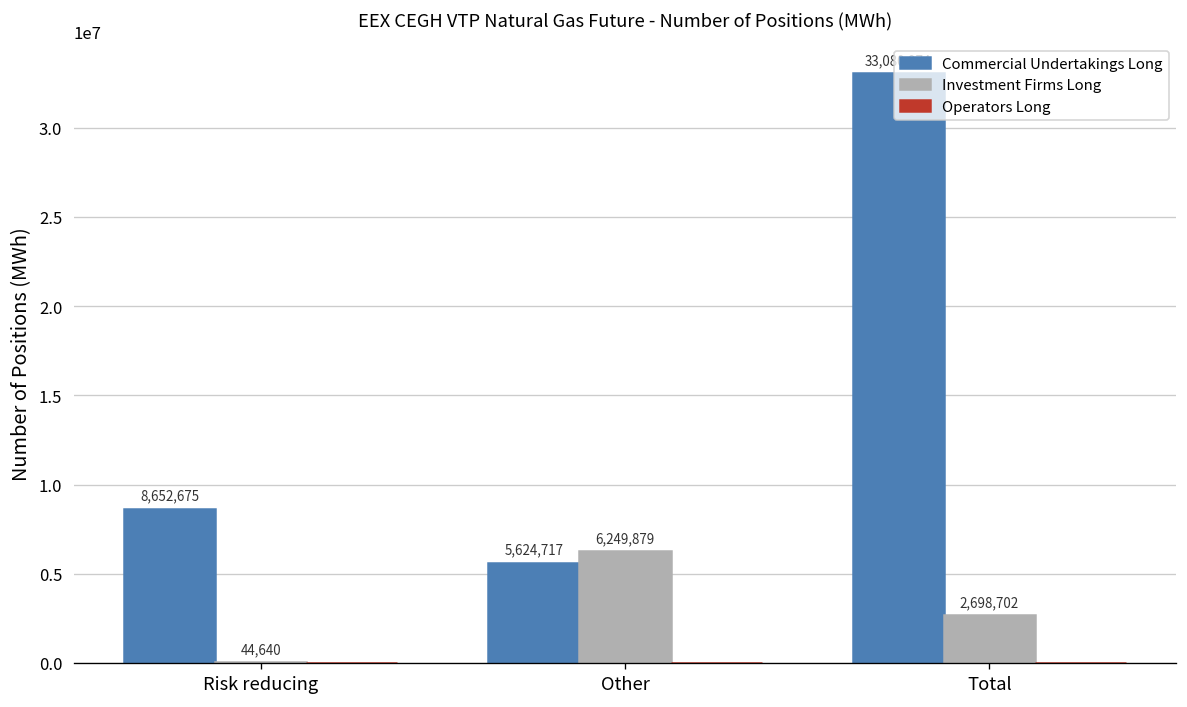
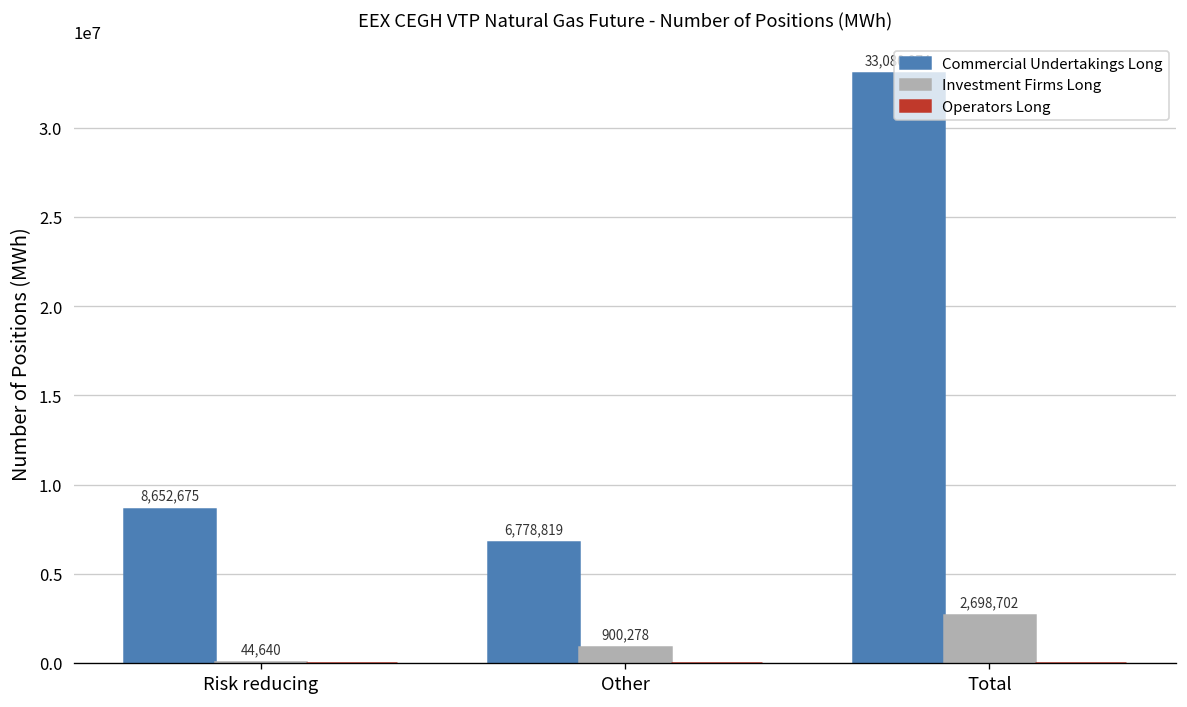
Commercial Undertakings Long, Other: 5,624,717 -> 6,778,819
Investment Firms Long, Other: 6,249,879 -> 900,278
